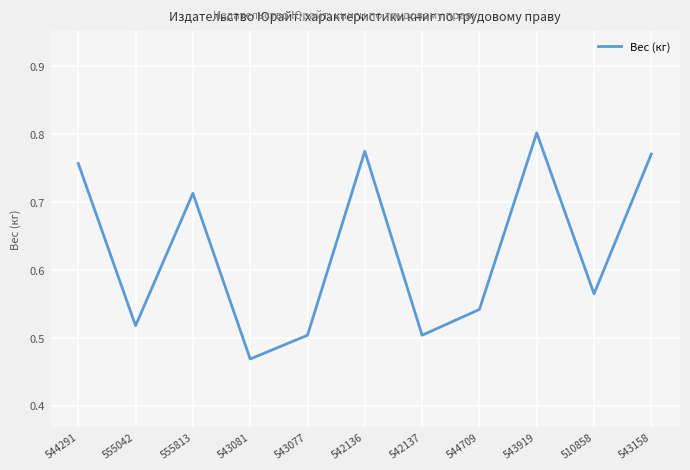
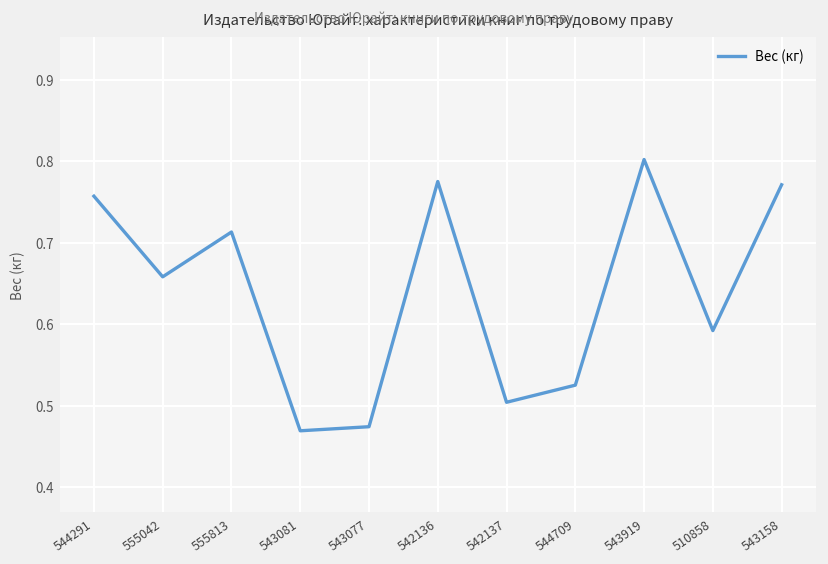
555042: 0.52 -> 0.66
543077: 0.50 -> 0.47
544709: 0.54 -> 0.53
510858: 0.57 -> 0.59
